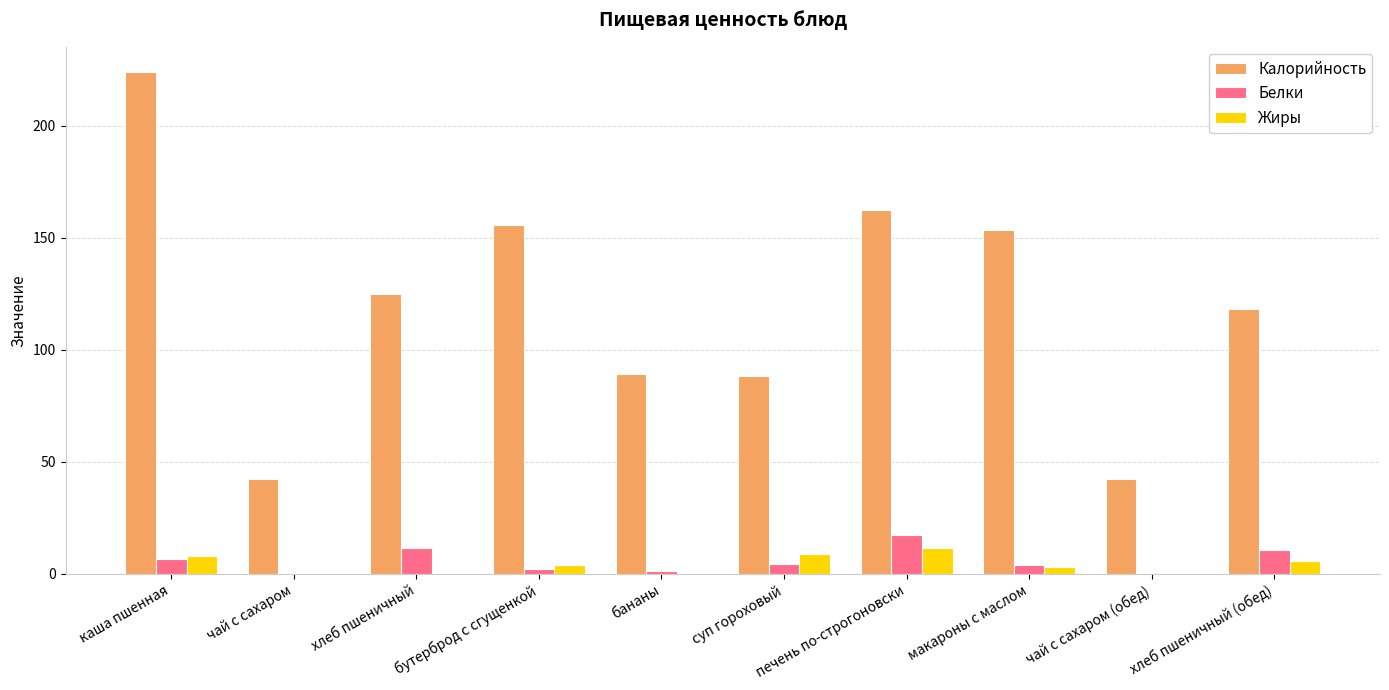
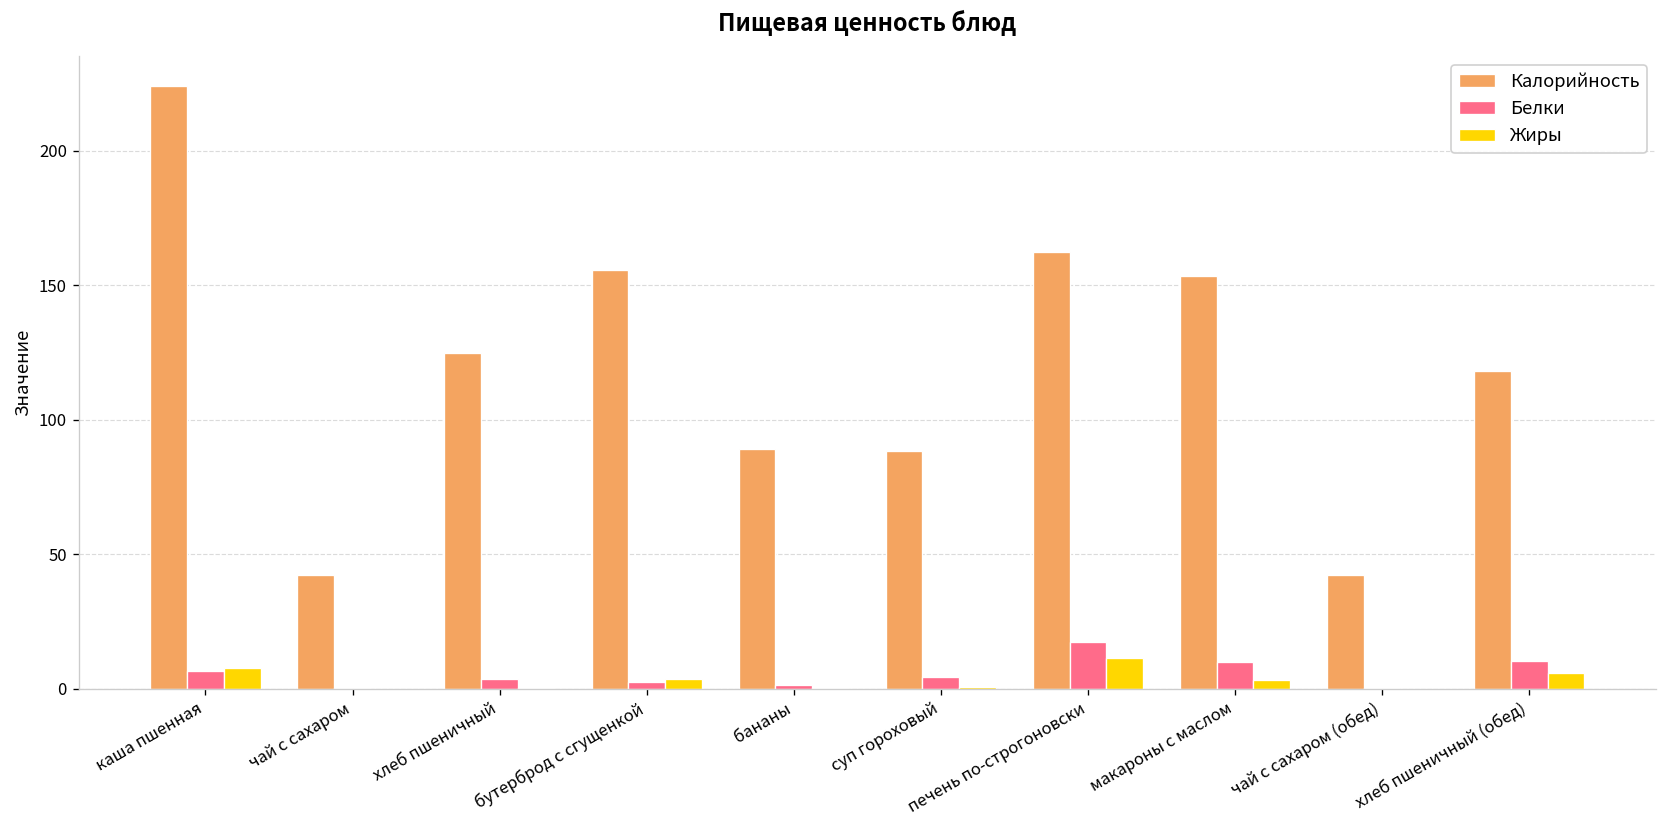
Белки, хлеб пшеничный: 12 -> 4
Жиры, суп гороховый: 9 -> 1
Белки, макароны с маслом: 4 -> 10
